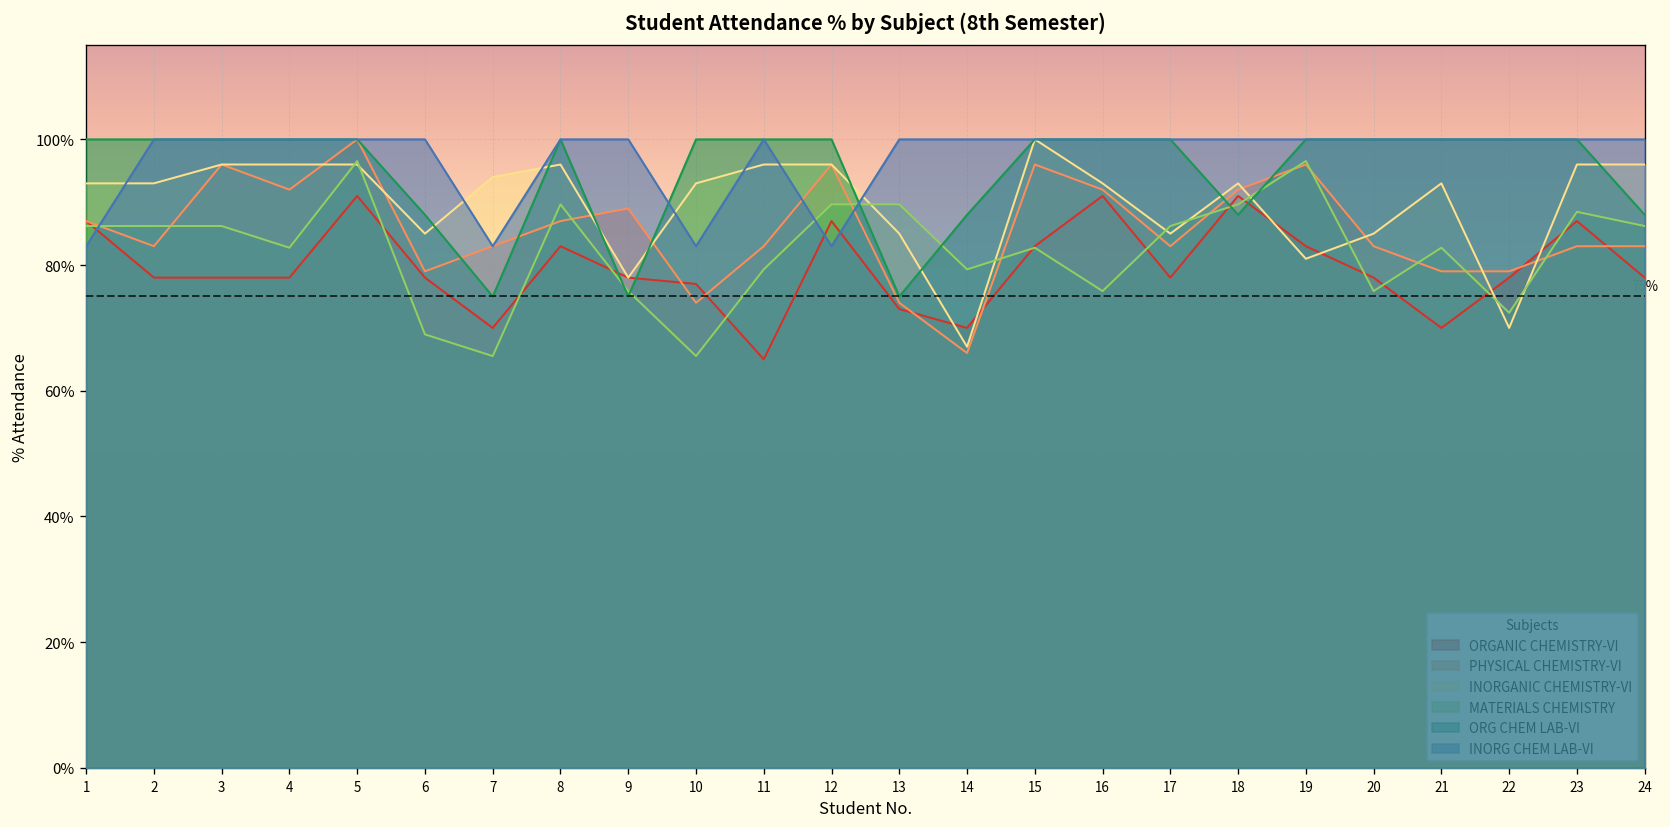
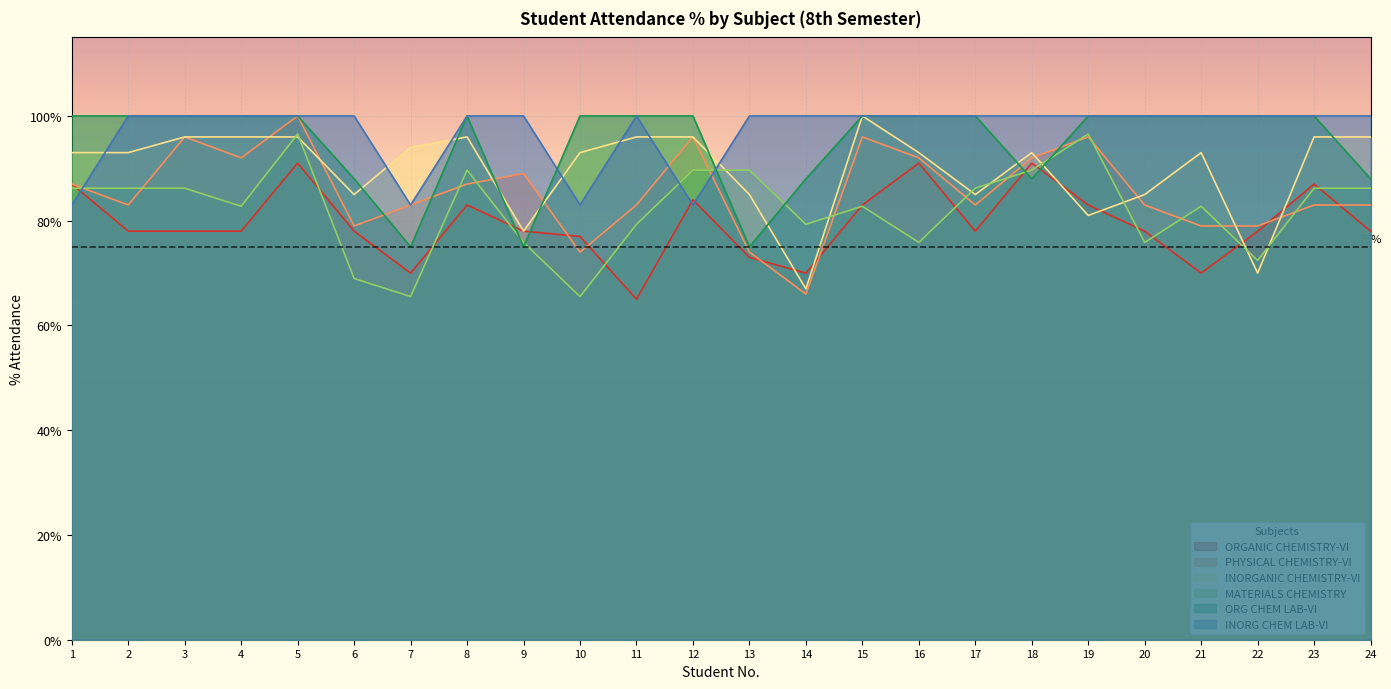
ORGANIC CHEMISTRY-VI, 12: 87% -> 84%
MATERIALS CHEMISTRY, 23: 88% -> 86%
